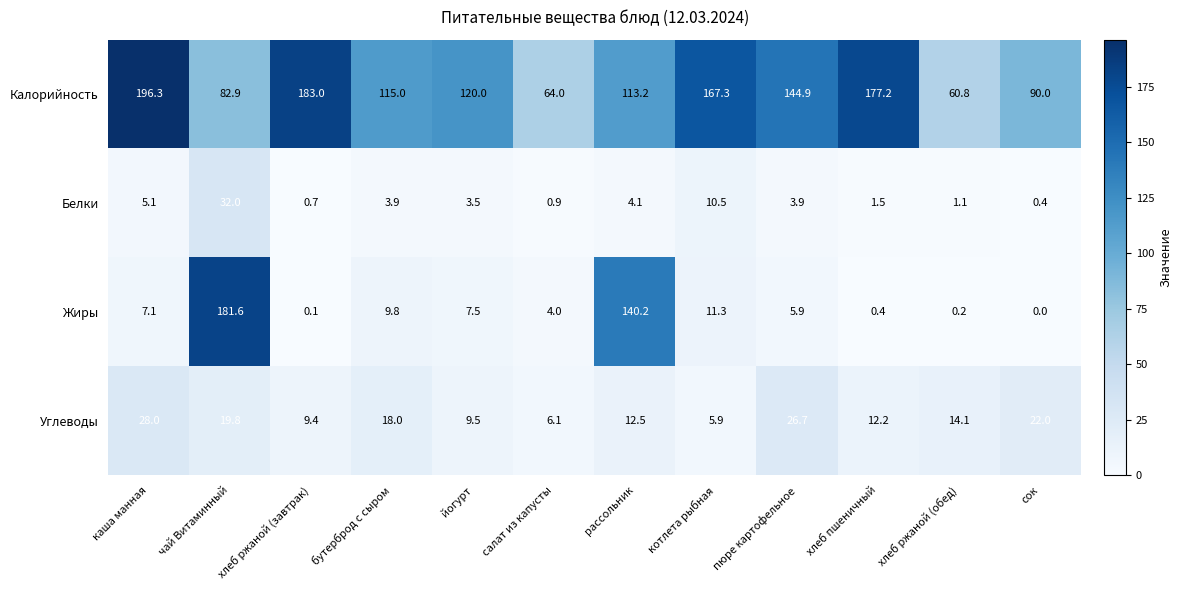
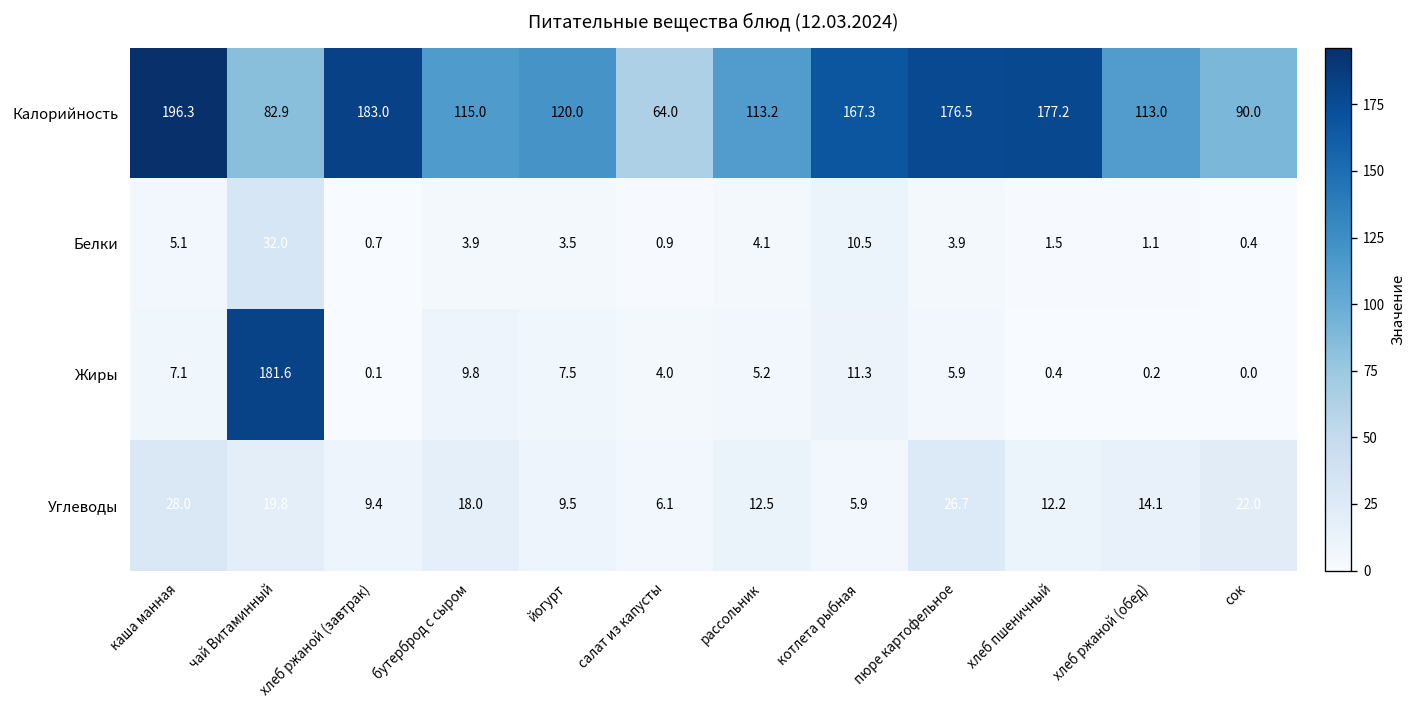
Калорийность, пюре картофельное: 144.9 -> 176.5
Калорийность, хлеб ржаной (обед): 60.8 -> 113.0
Жиры, рассольник: 140.2 -> 5.2
